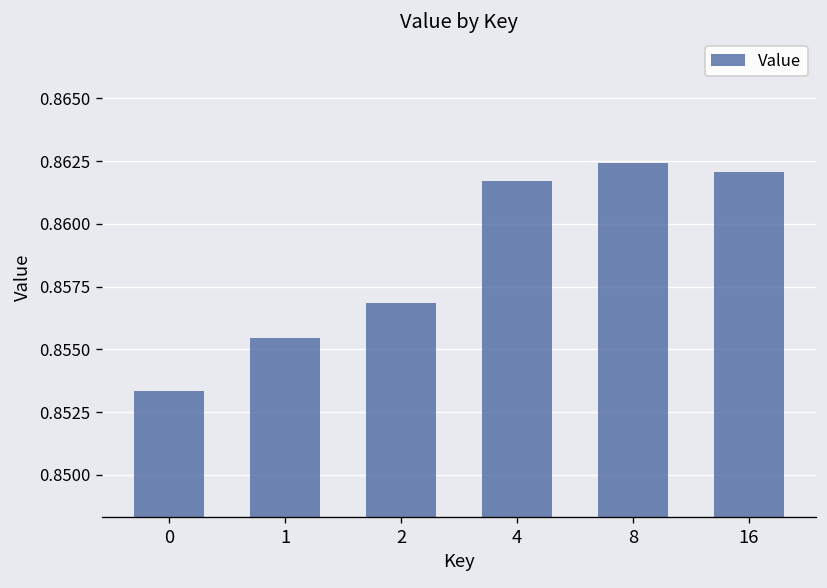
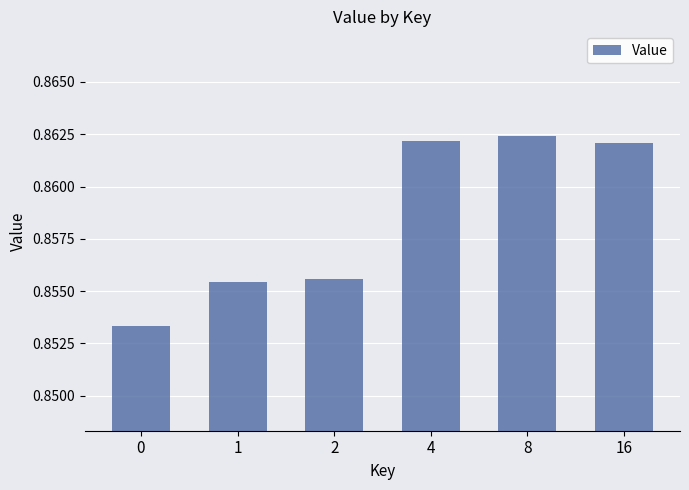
2: 0.8569 -> 0.8556
4: 0.8617 -> 0.8622
